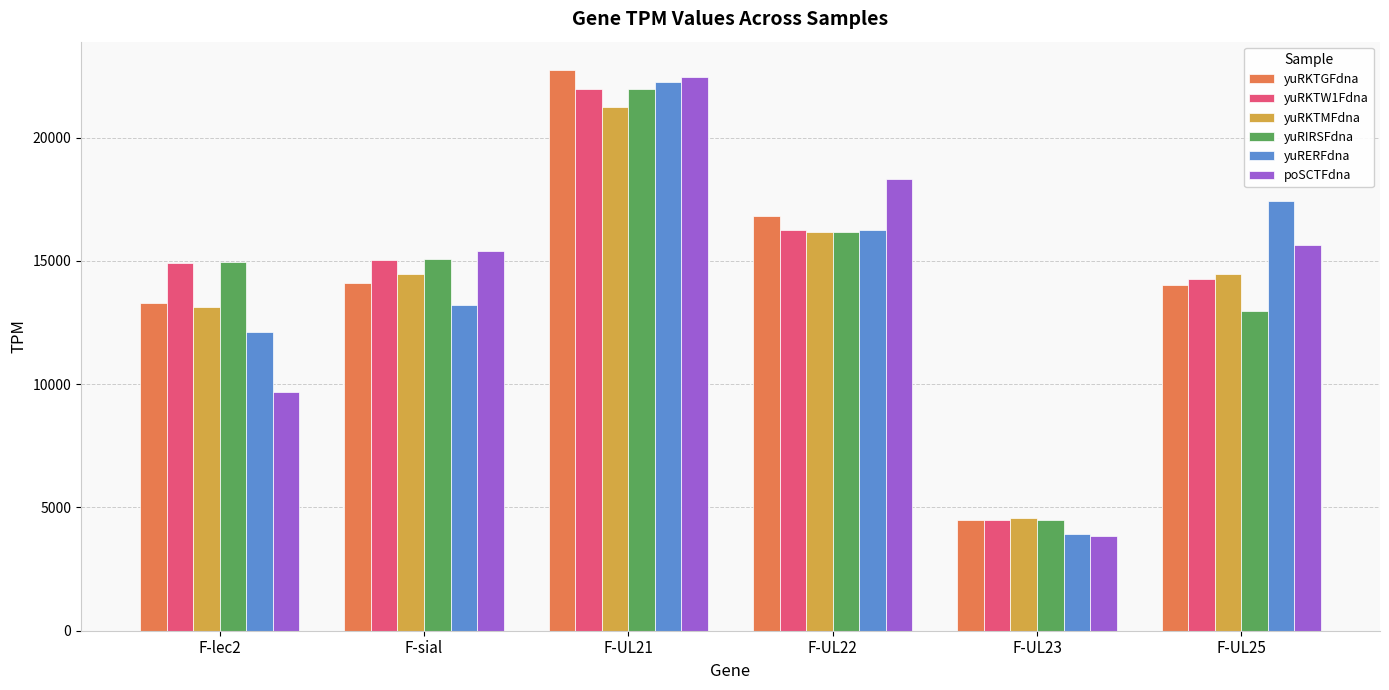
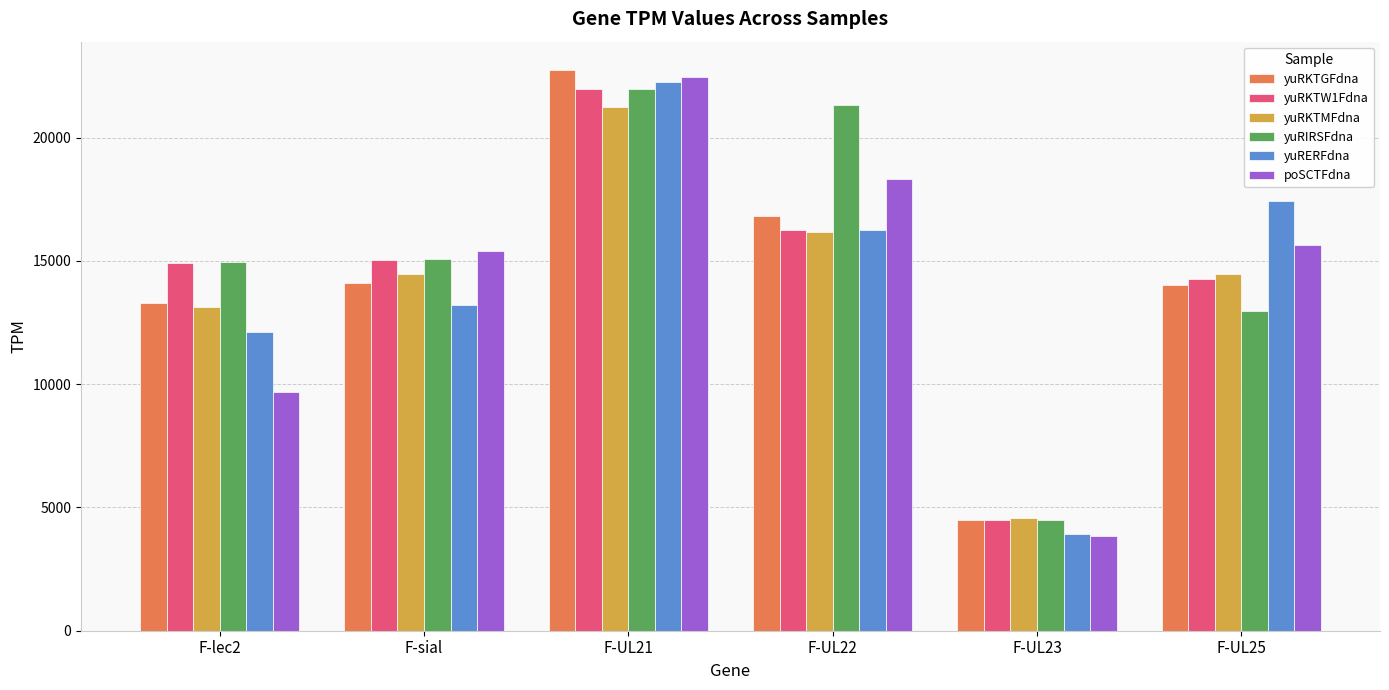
yuRIRSFdna, F-UL22: 16200 -> 21300
